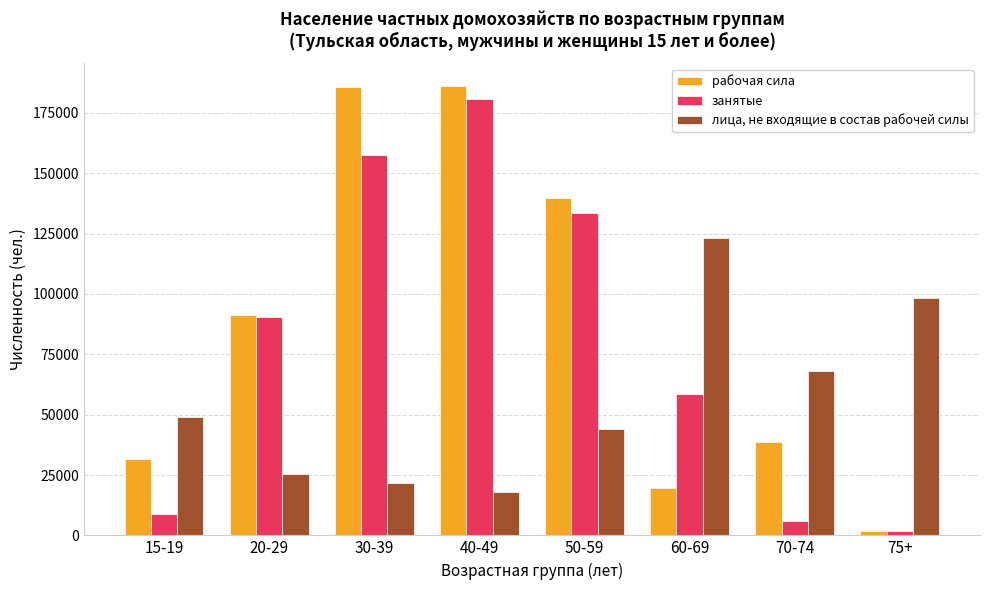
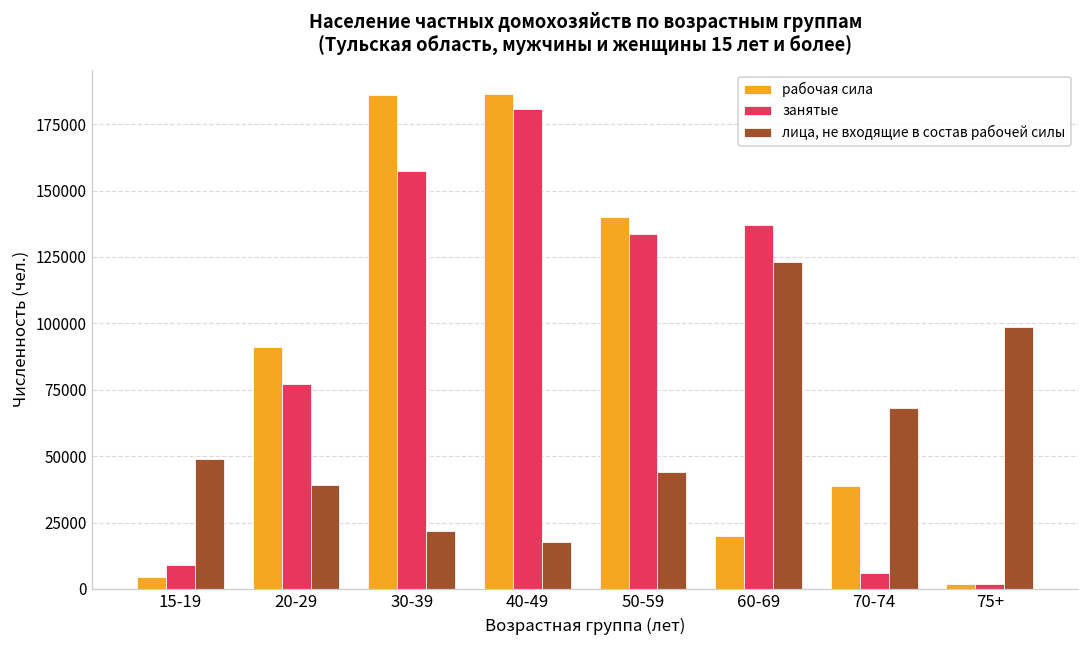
рабочая сила, 15-19: 32000 -> 5000
занятые, 20-29: 90000 -> 77000
лица, не входящие в состав рабочей силы, 20-29: 26000 -> 39000
занятые, 60-69: 58000 -> 137000
